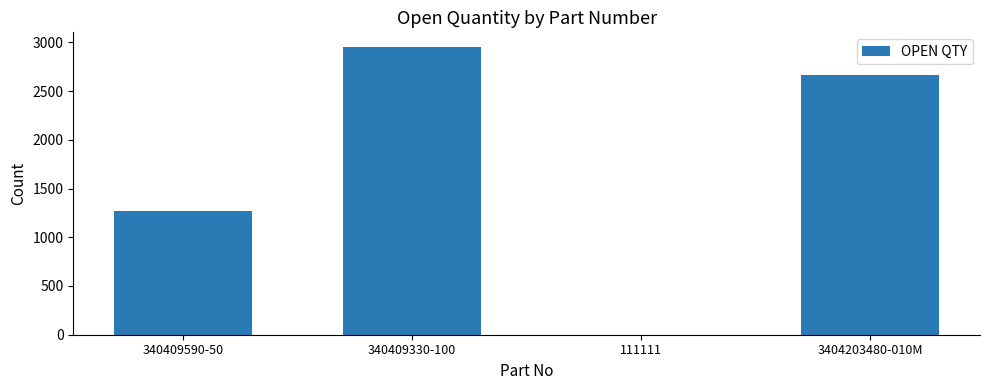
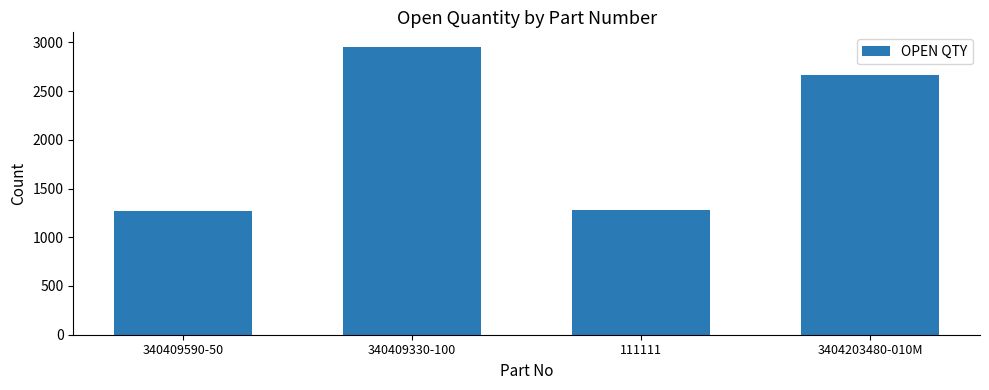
111111: 0 -> 1300
